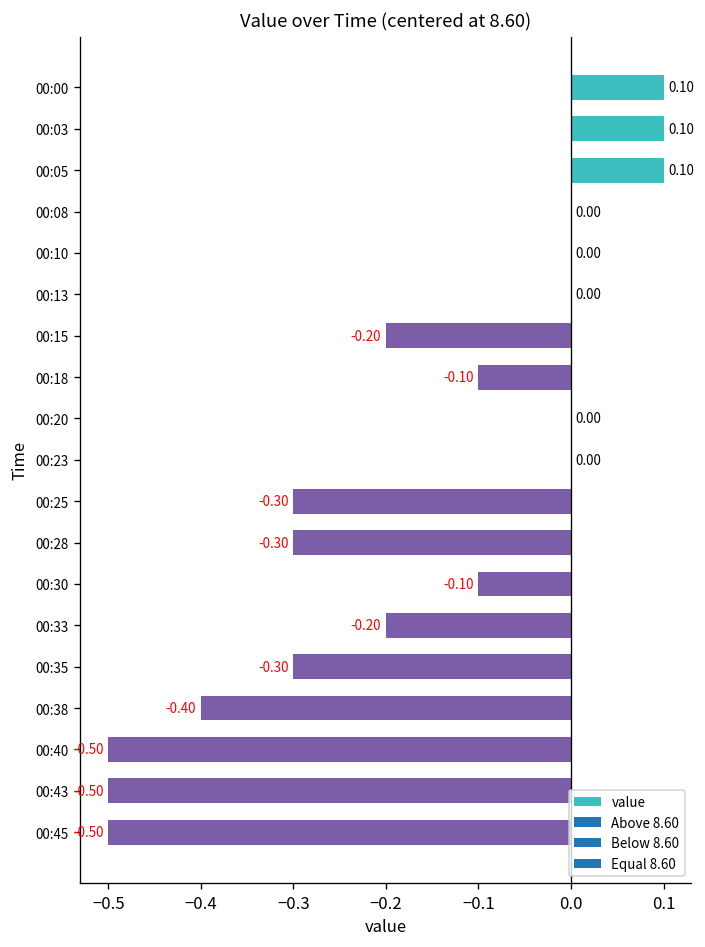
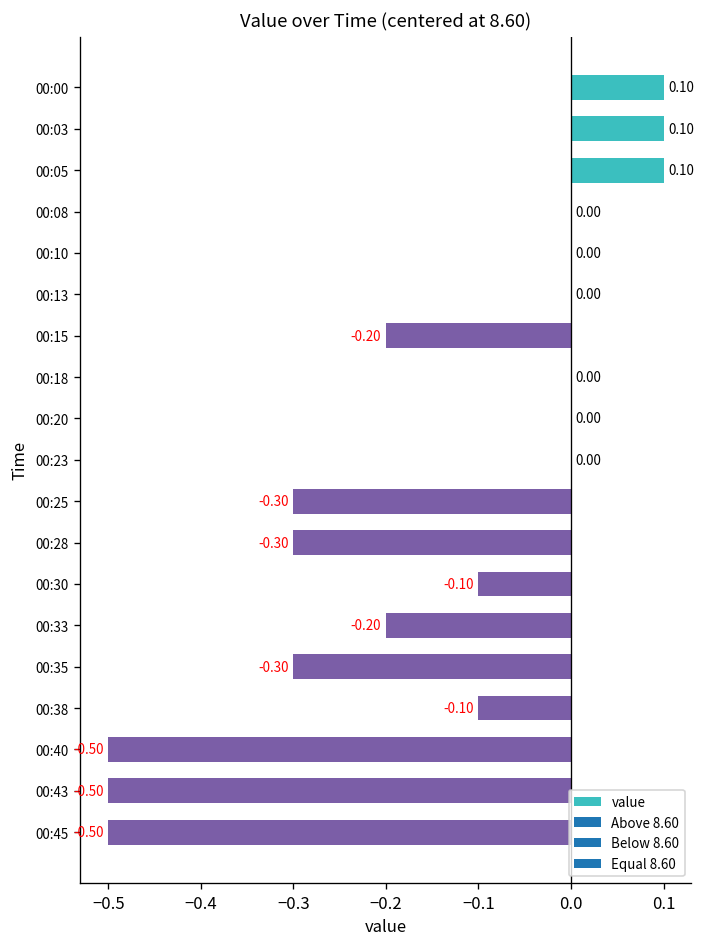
00:18: -0.10 -> 0.00
00:38: -0.40 -> -0.10
